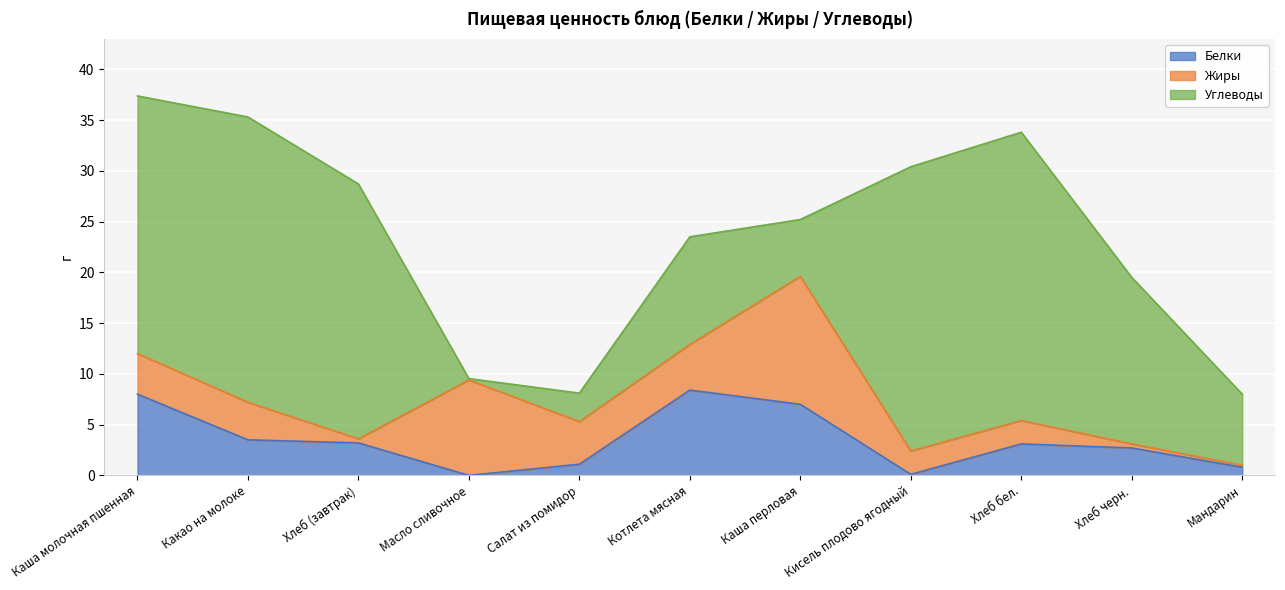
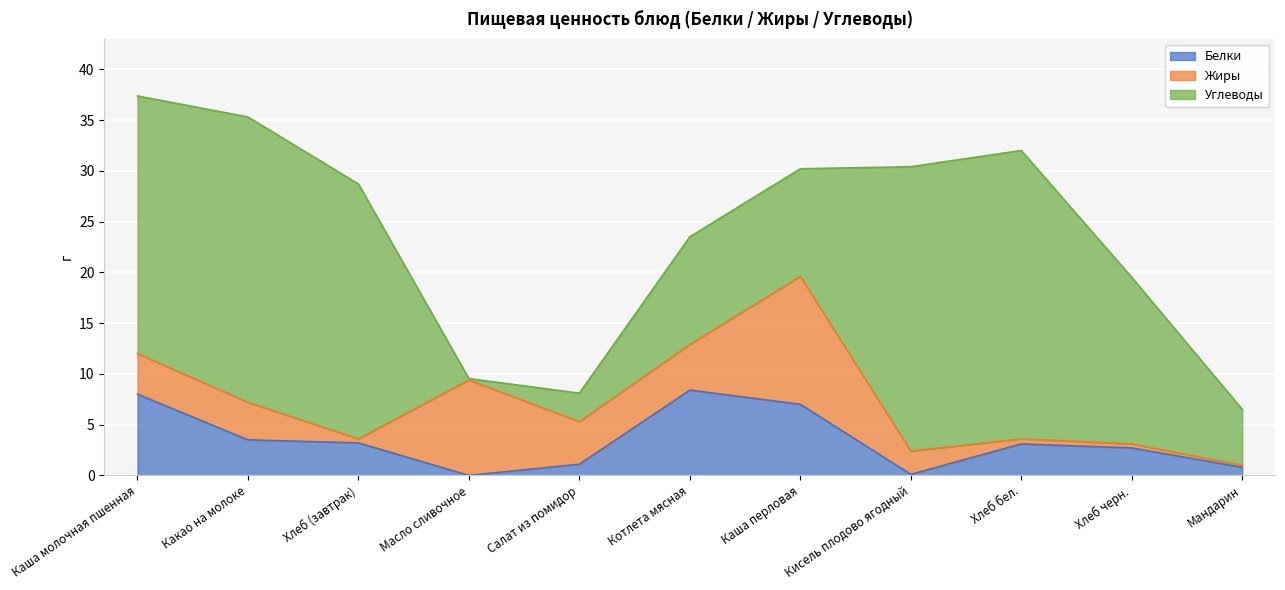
Углеводы, Каша перловая: 5.6 -> 10.6
Жиры, Хлеб бел.: 2.3 -> 0.5
Углеводы, Мандарин: 7.0 -> 5.5
